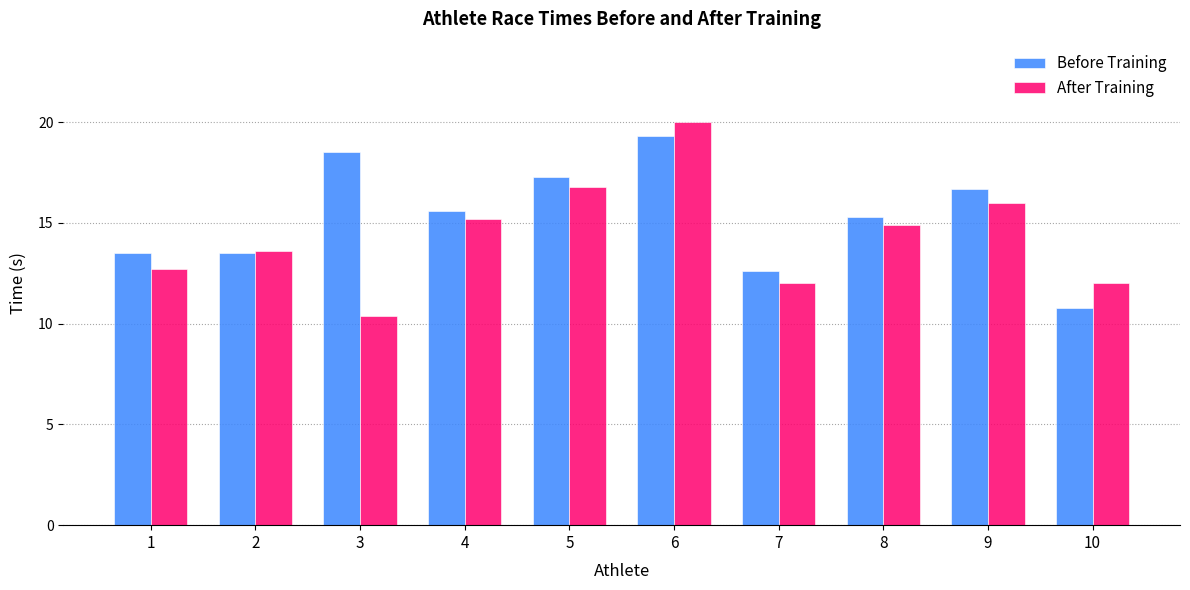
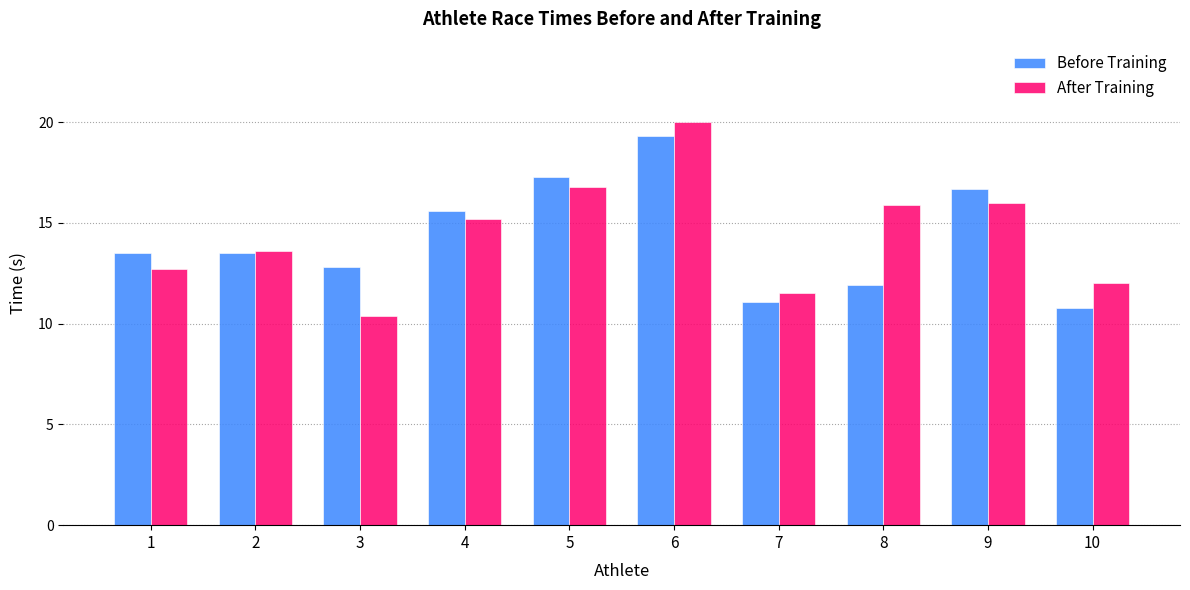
Before Training, 3: 18.5 -> 12.8
Before Training, 7: 12.6 -> 11.1
After Training, 7: 12.0 -> 11.5
Before Training, 8: 15.3 -> 11.9
After Training, 8: 14.9 -> 15.9
